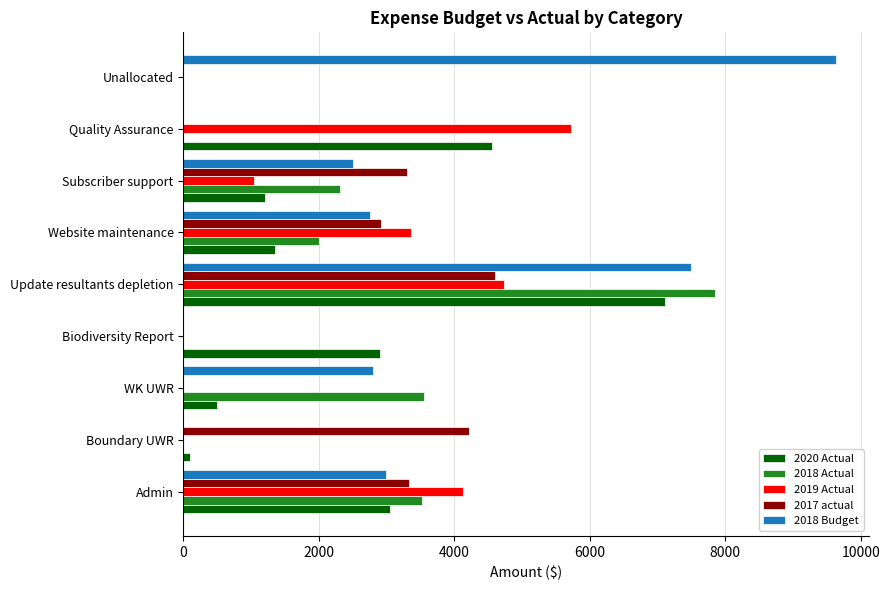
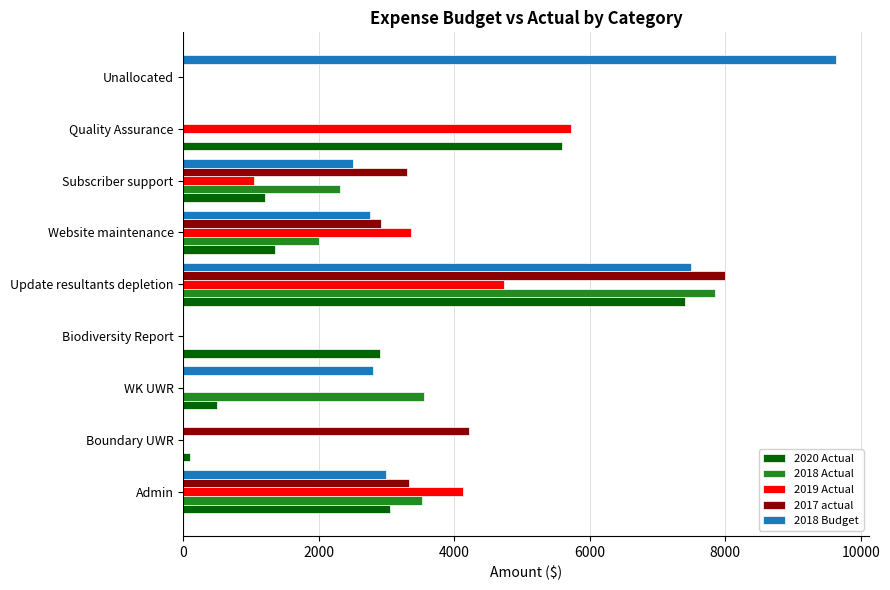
2020 Actual, Quality Assurance: 4600 -> 5600
2017 actual, Update resultants depletion: 4600 -> 8000
2020 Actual, Update resultants depletion: 7100 -> 7400
